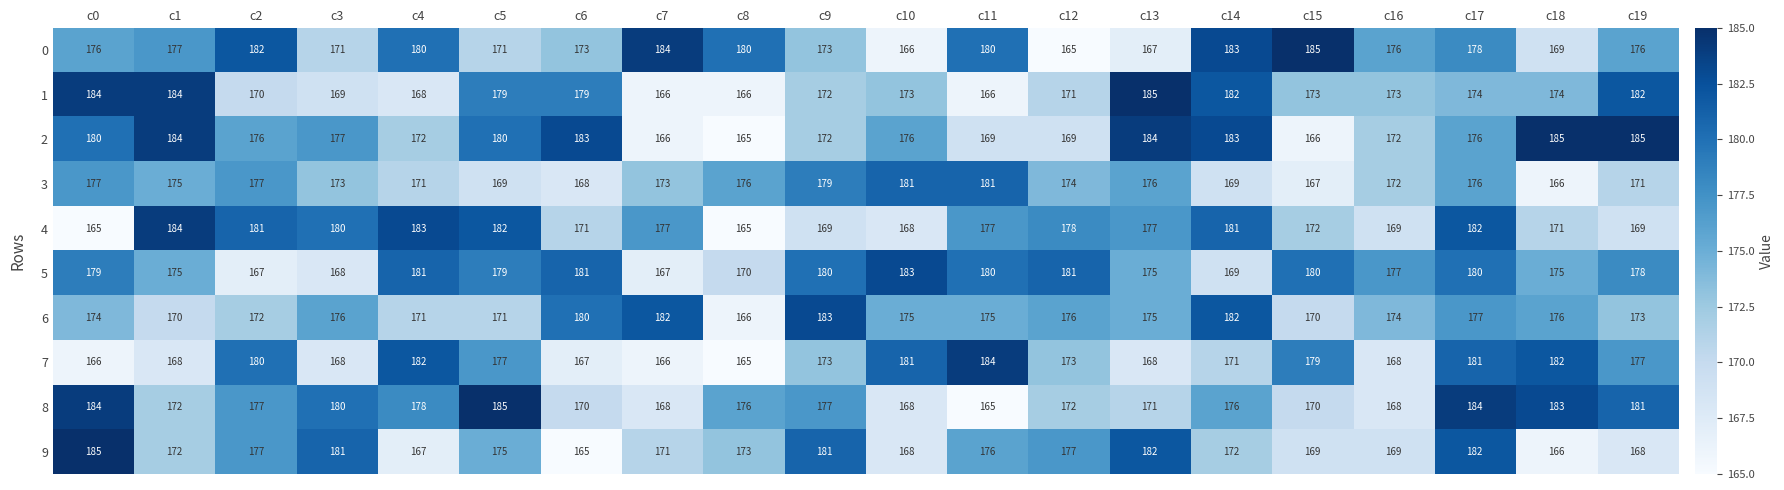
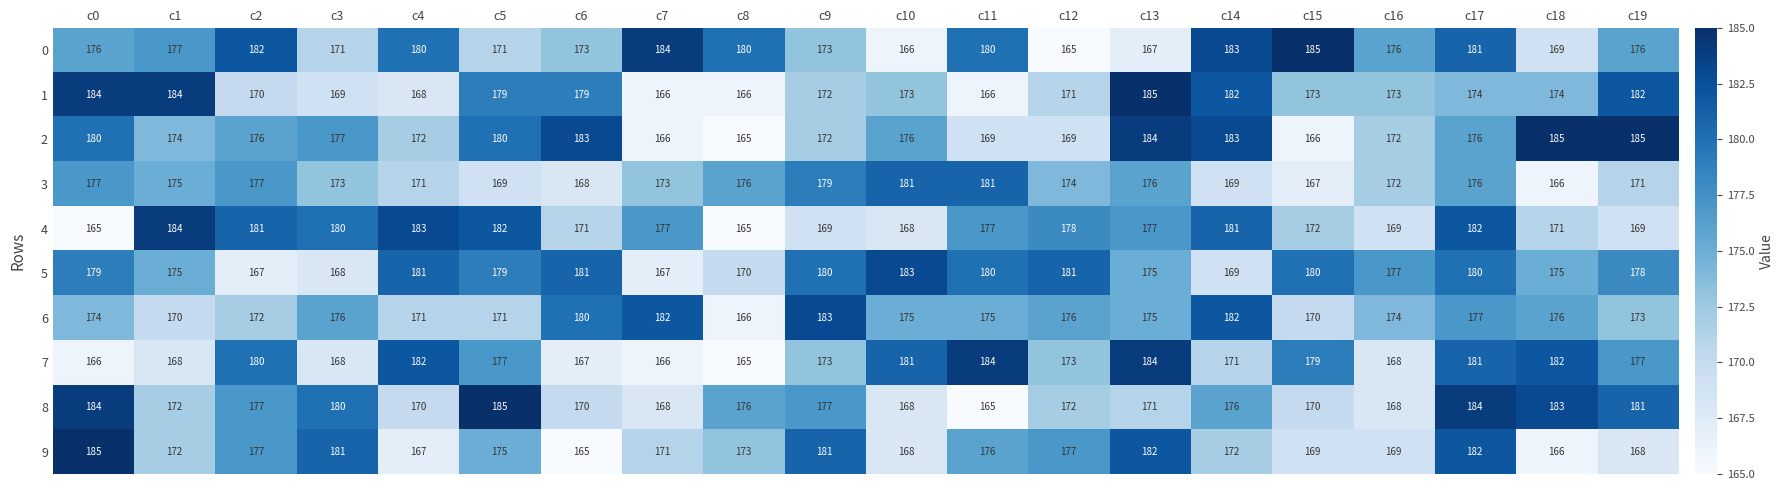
0, c17: 178 -> 181
2, c1: 184 -> 174
7, c13: 168 -> 184
8, c4: 178 -> 170
